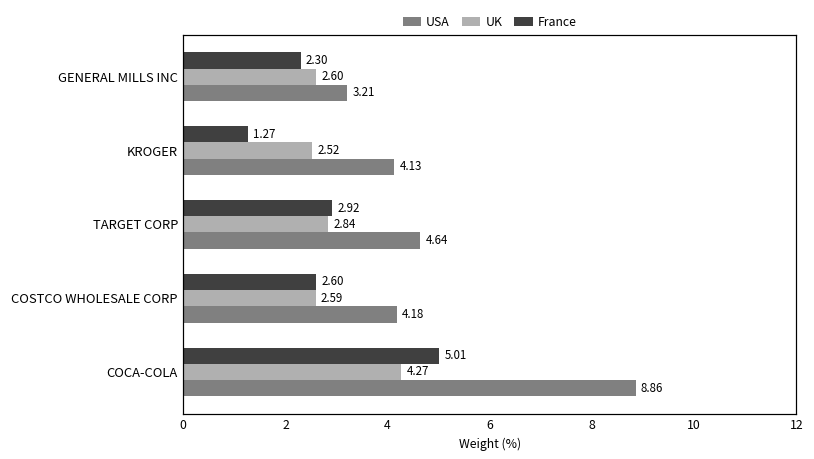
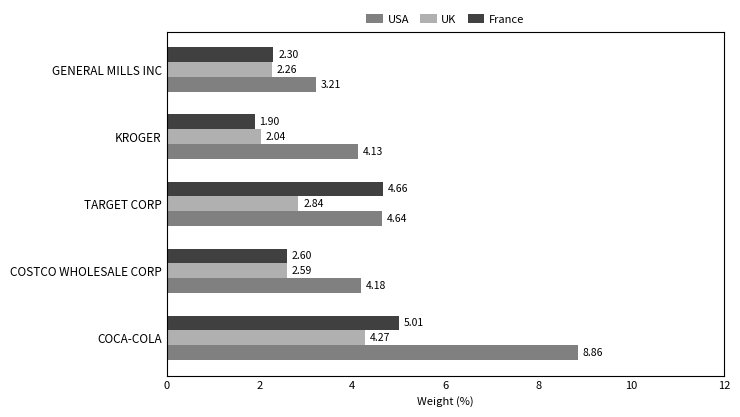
UK, GENERAL MILLS INC: 2.60 -> 2.26
France, KROGER: 1.27 -> 1.90
UK, KROGER: 2.52 -> 2.04
France, TARGET CORP: 2.92 -> 4.66
